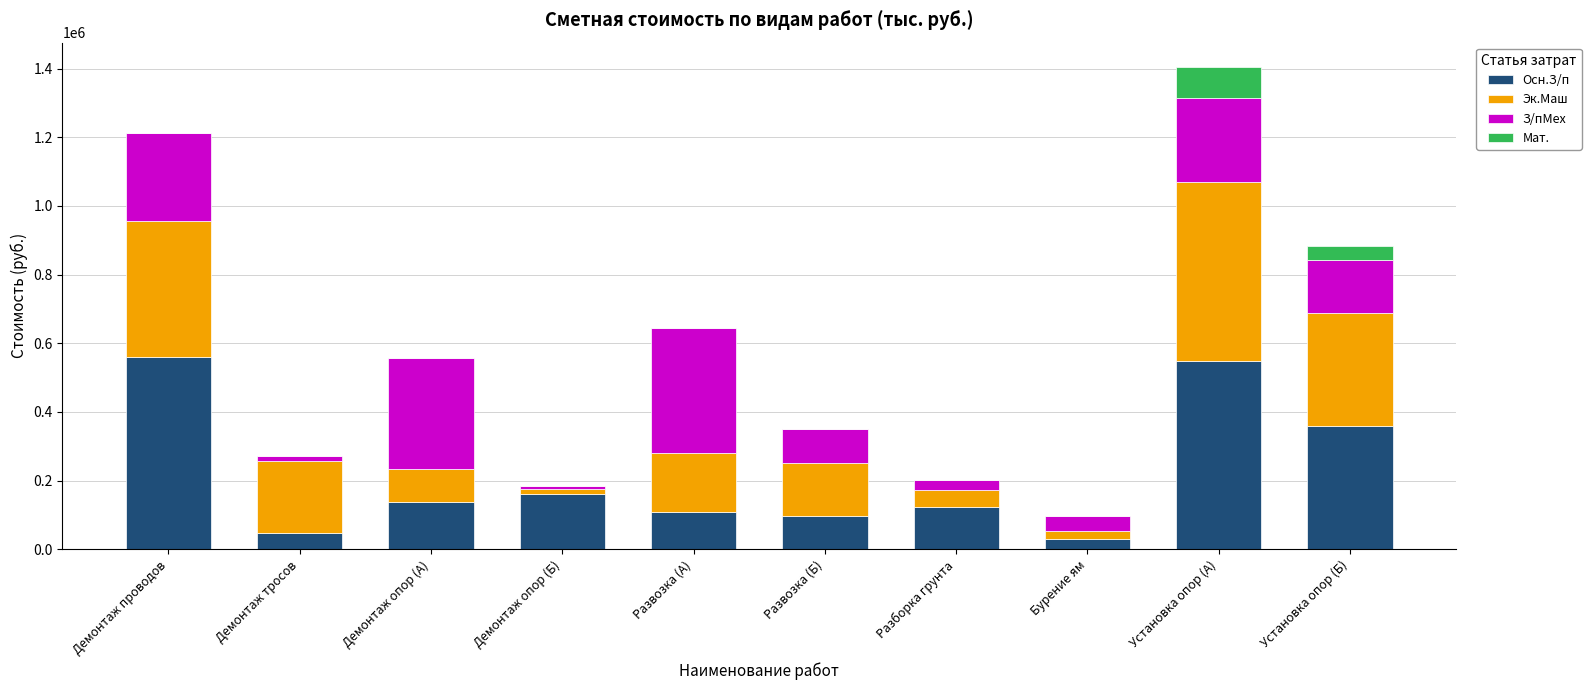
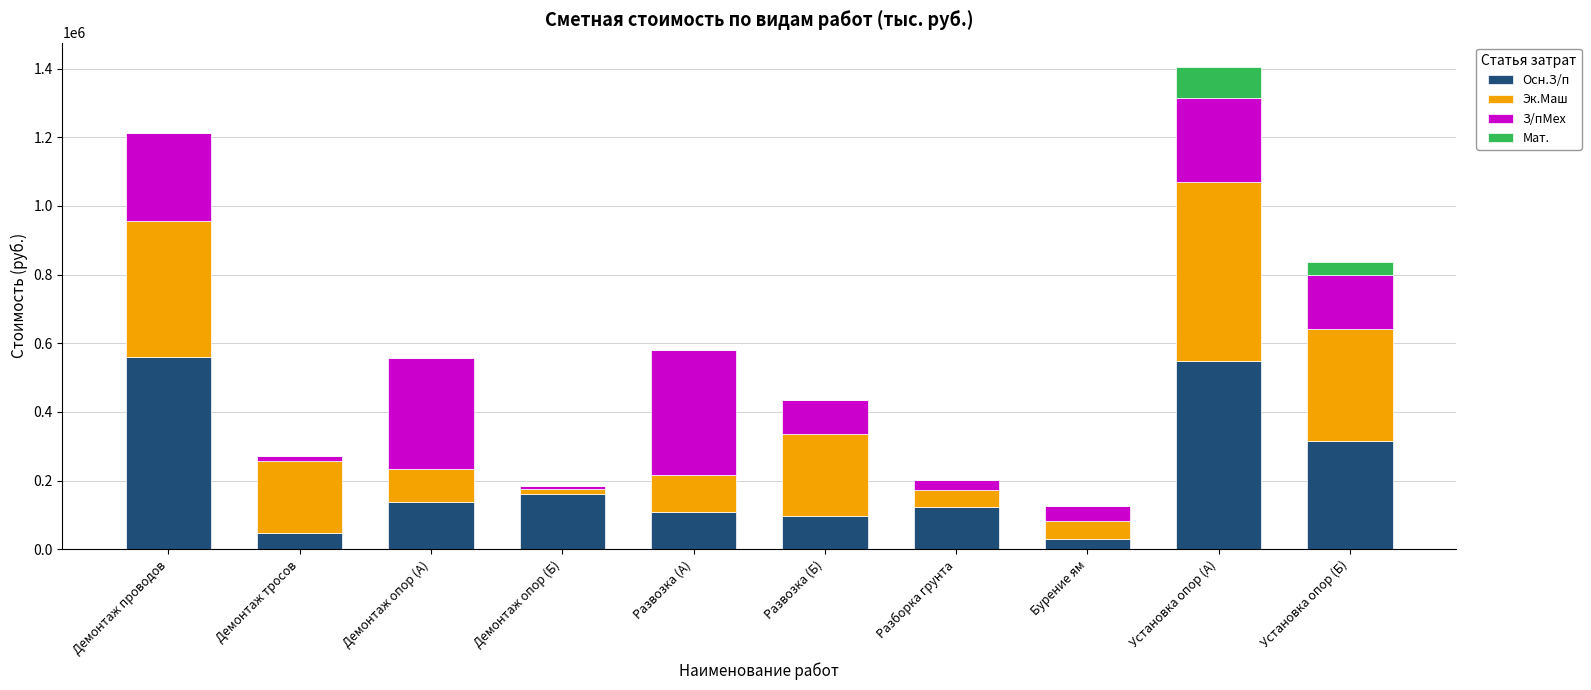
Эк.Маш, Развозка (А): 170000 -> 110000
Эк.Маш, Развозка (Б): 160000 -> 240000
Эк.Маш, Бурение ям: 20000 -> 50000
Осн.З/п, Установка опор (Б): 360000 -> 310000
